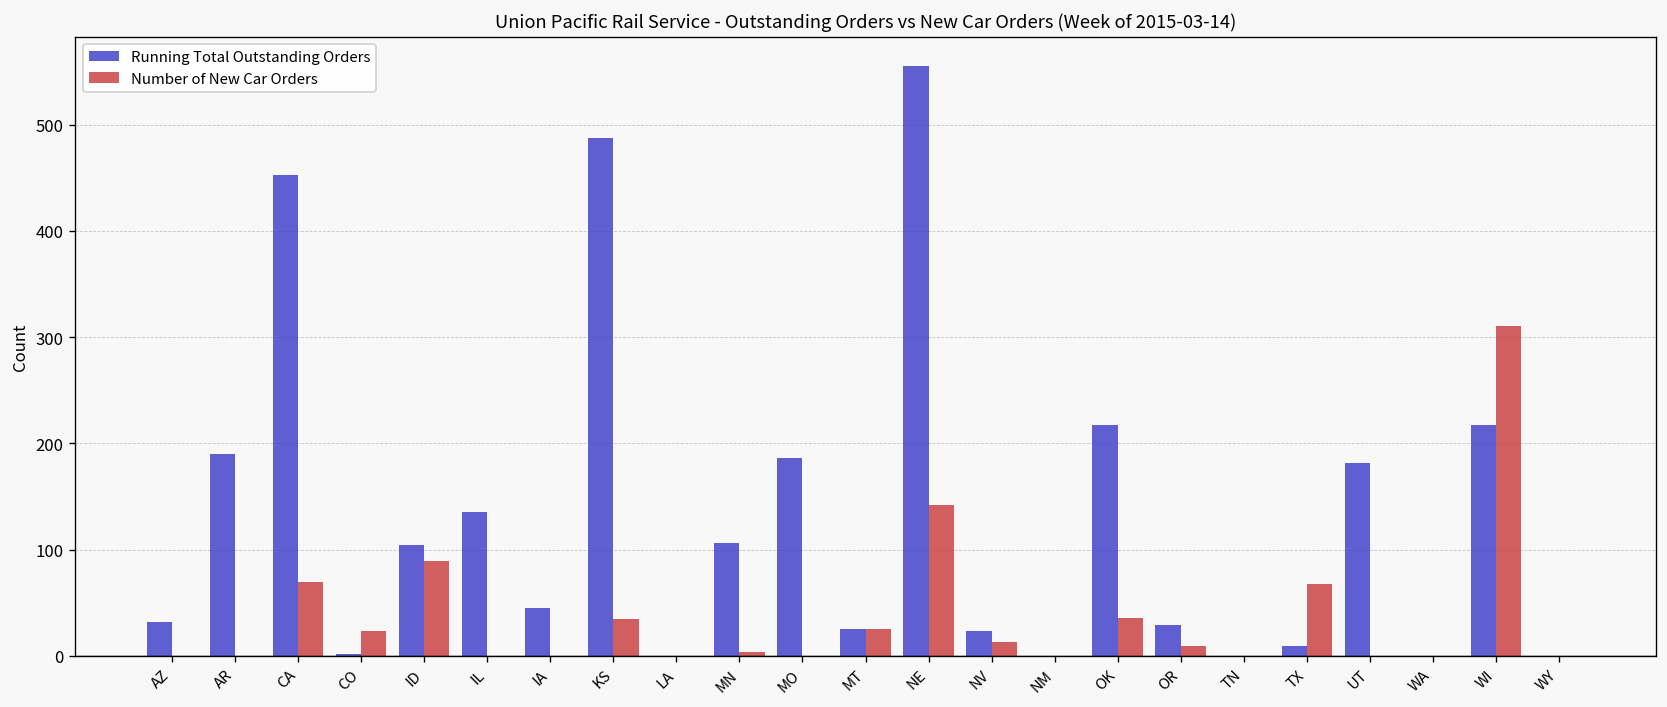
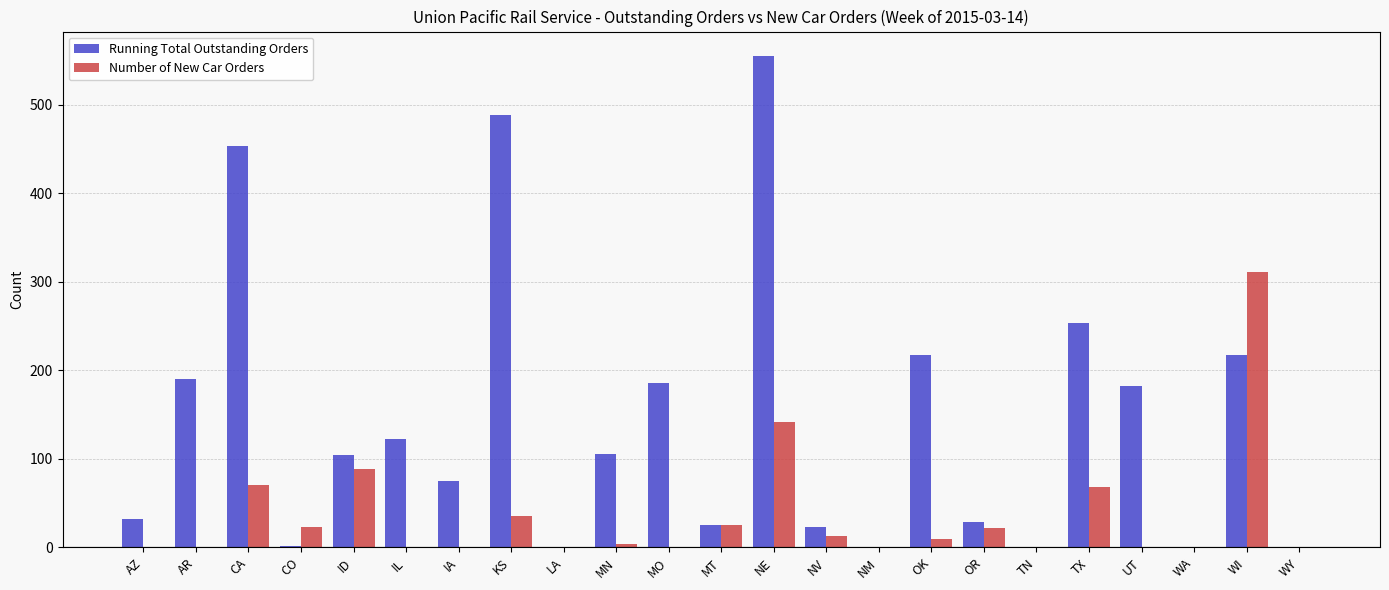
Running Total Outstanding Orders, IL: 140 -> 120
Running Total Outstanding Orders, IA: 50 -> 80
Number of New Car Orders, OK: 40 -> 10
Number of New Car Orders, OR: 10 -> 20
Running Total Outstanding Orders, TX: 10 -> 250
